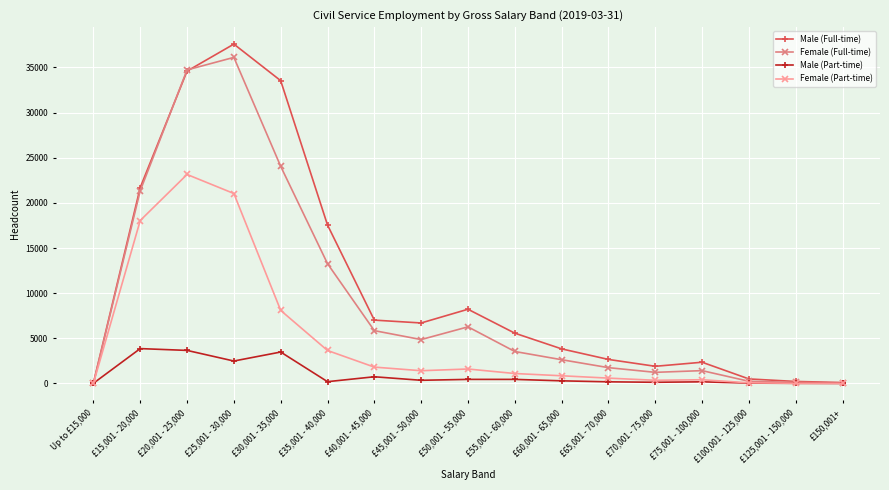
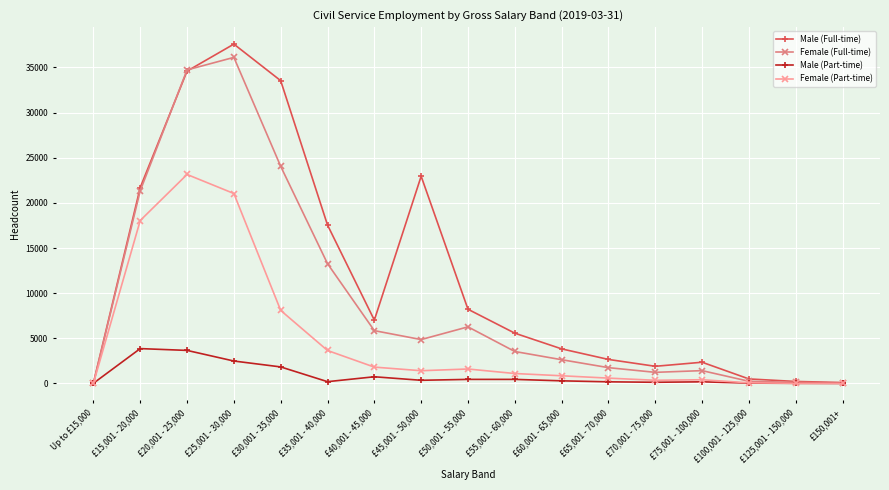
Male (Part-time), £30,001 - 35,000: 3000 -> 2000
Male (Full-time), £45,001 - 50,000: 7000 -> 23000
